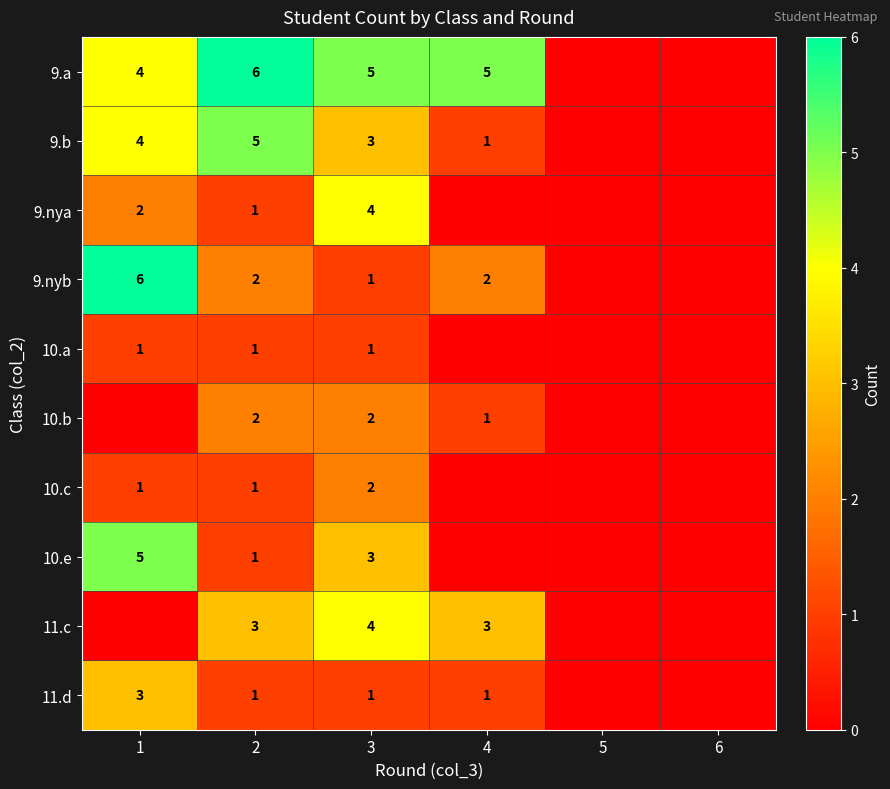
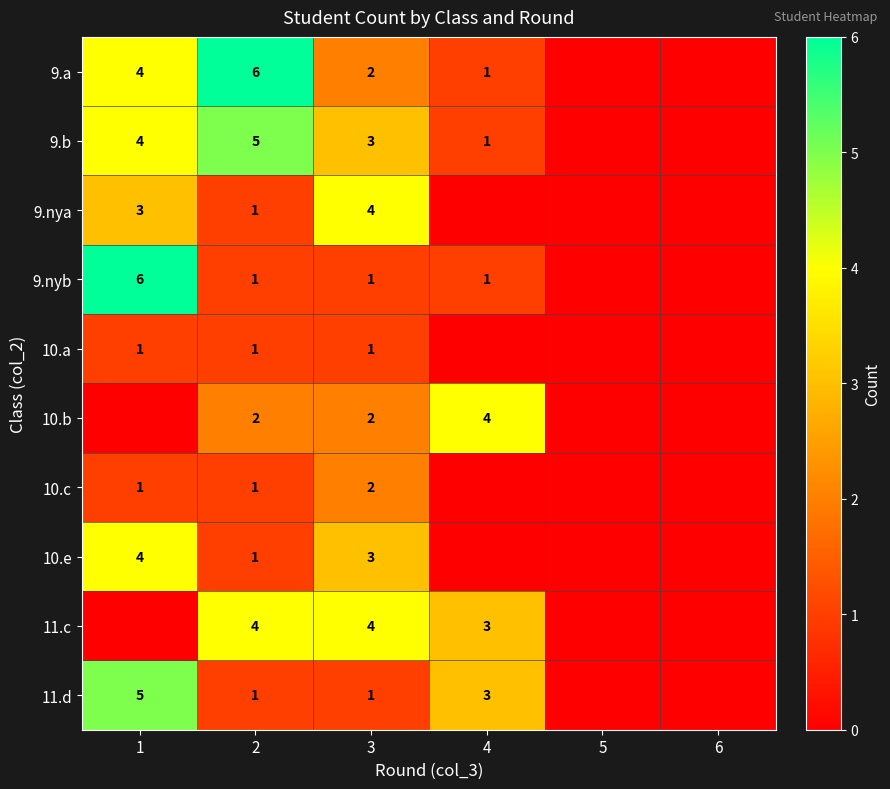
9.a, 3: 5 -> 2
9.a, 4: 5 -> 1
9.nya, 1: 2 -> 3
9.nyb, 2: 2 -> 1
9.nyb, 4: 2 -> 1
10.b, 4: 1 -> 4
10.e, 1: 5 -> 4
11.c, 2: 3 -> 4
11.d, 1: 3 -> 5
11.d, 4: 1 -> 3
